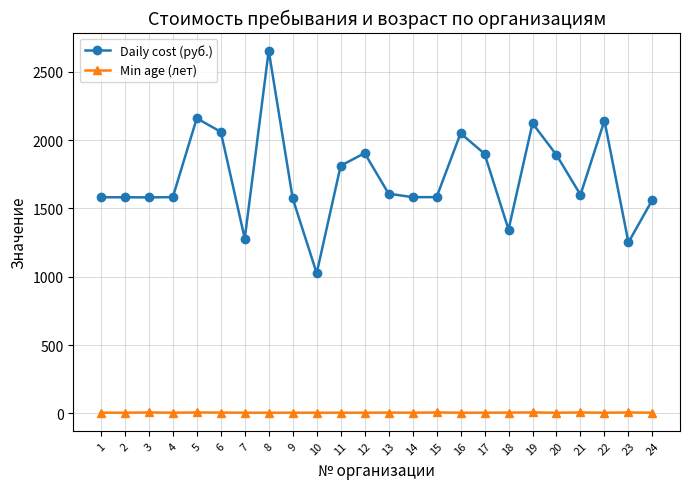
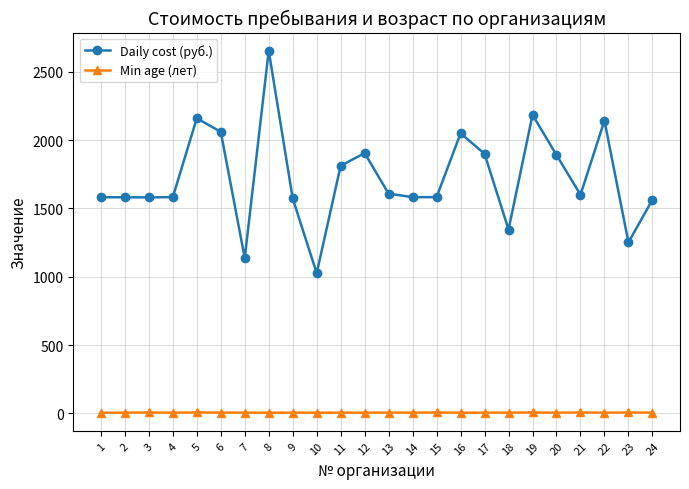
Daily cost (руб.), 7: 1280 -> 1140
Daily cost (руб.), 19: 2120 -> 2190
